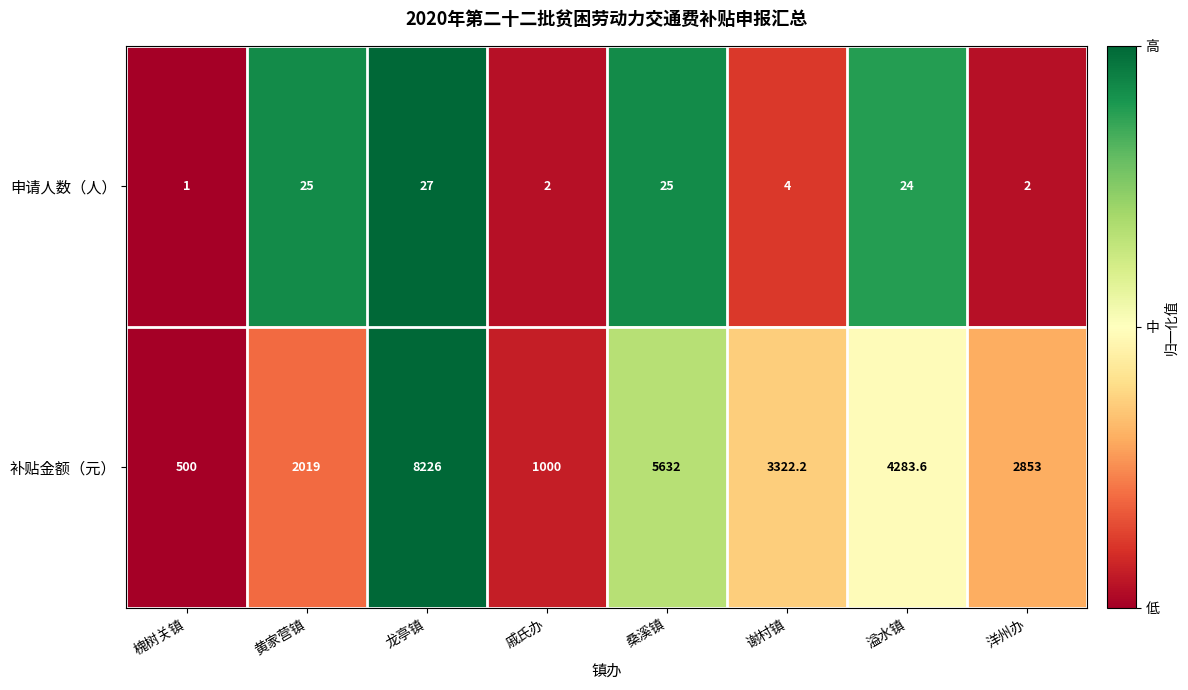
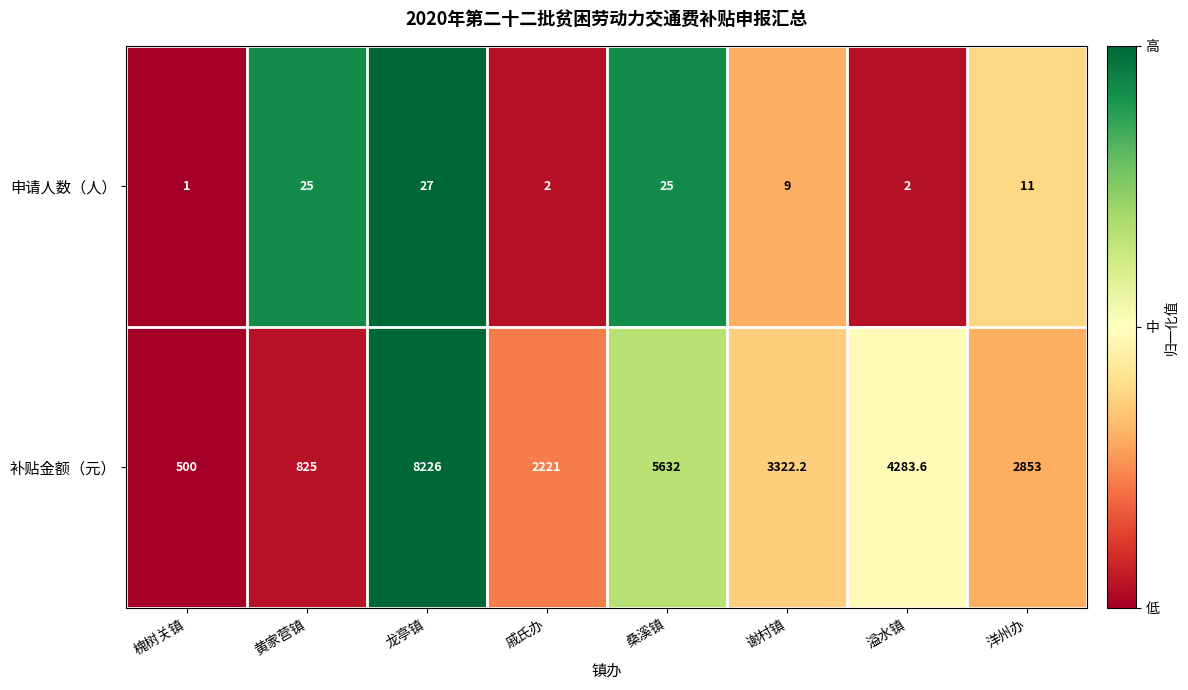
申请人数（人）, 谢村镇: 4 -> 9
申请人数（人）, 溢水镇: 24 -> 2
申请人数（人）, 洋州办: 2 -> 11
补贴金额（元）, 黄家营镇: 2019 -> 825
补贴金额（元）, 戚氏办: 1000 -> 2221
